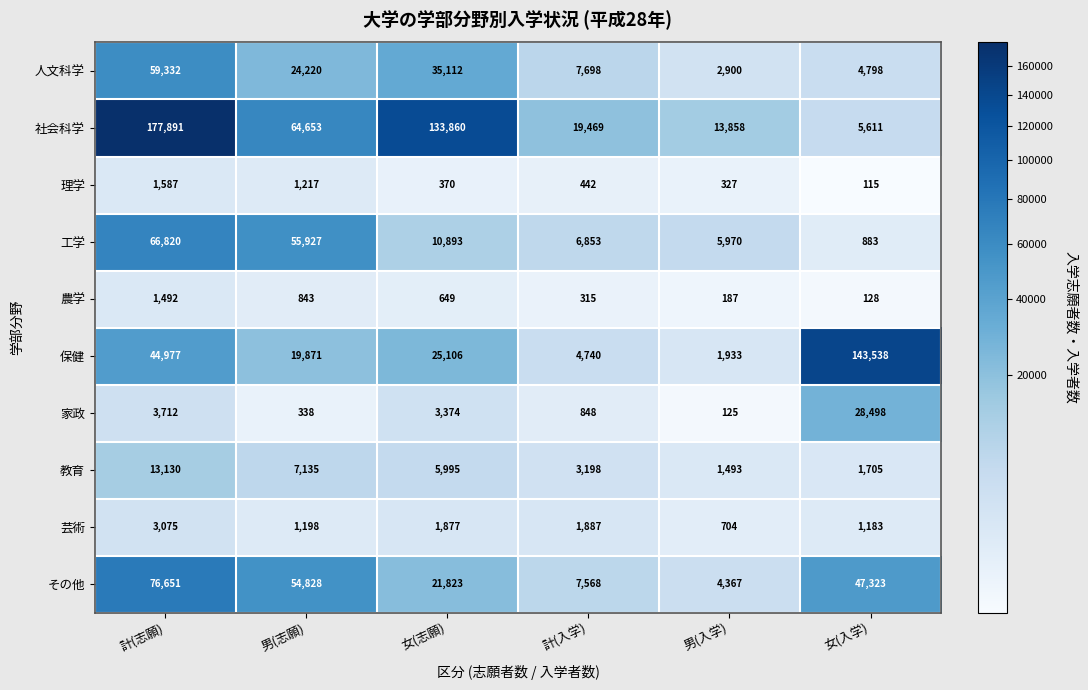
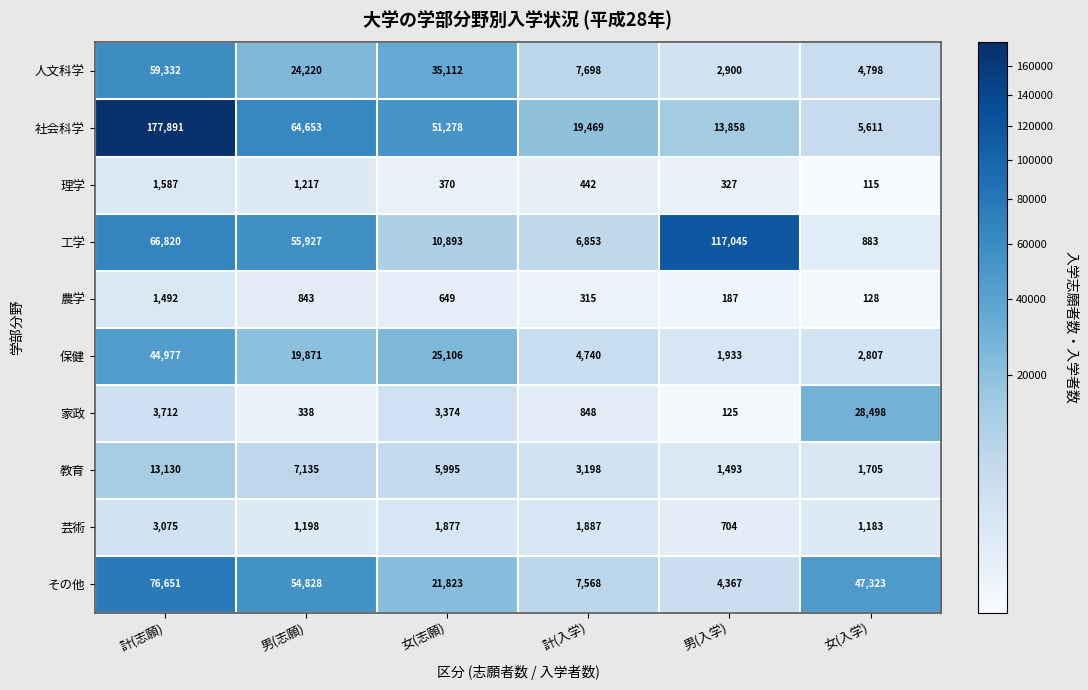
社会科学, 女(志願): 133,860 -> 51,278
工学, 男(入学): 5,970 -> 117,045
保健, 女(入学): 143,538 -> 2,807
